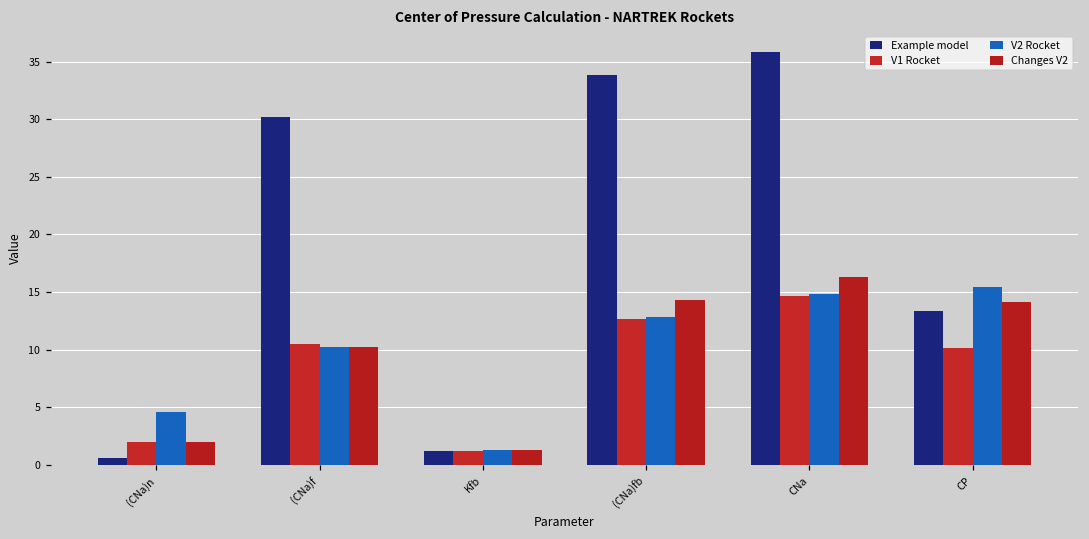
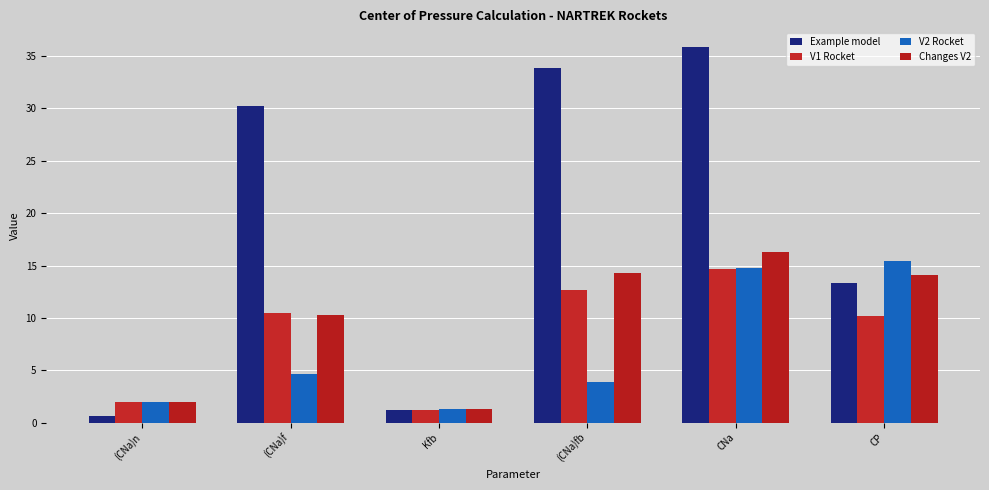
V2 Rocket, (CNa)n: 4.6 -> 2.0
V2 Rocket, (CNa)f: 10.3 -> 4.6
V2 Rocket, (CNa)fb: 12.8 -> 3.9
